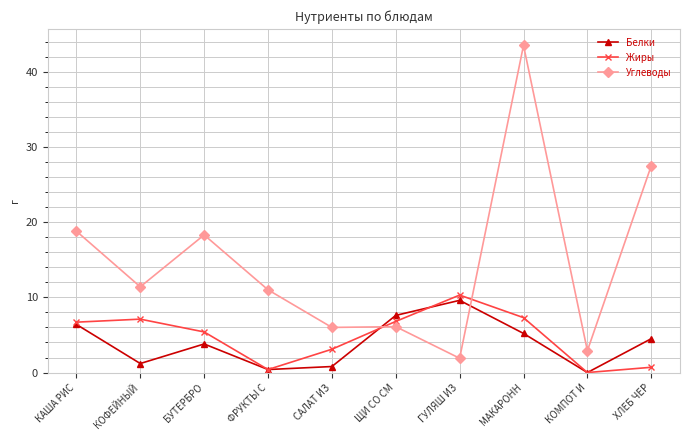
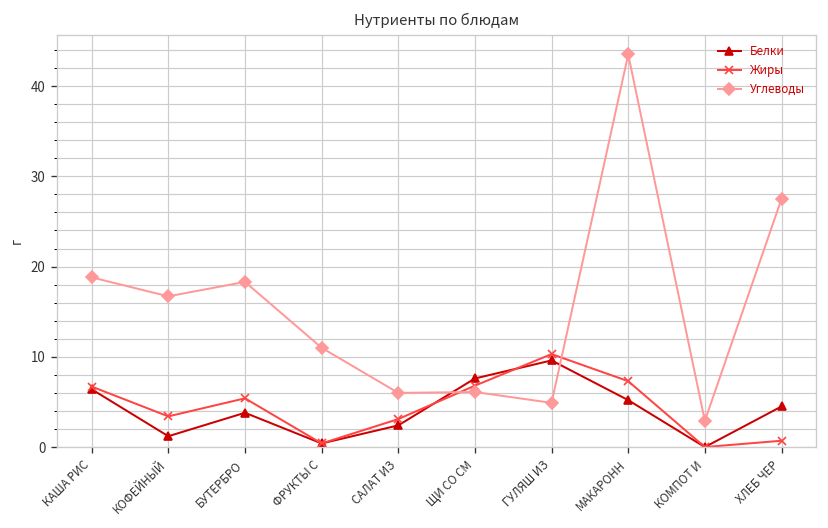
Жиры, КОФЕЙНЫЙ: 7 -> 3
Углеводы, КОФЕЙНЫЙ: 11 -> 17
Белки, САЛАТ ИЗ: 1 -> 2
Углеводы, ГУЛЯШ ИЗ: 2 -> 5
